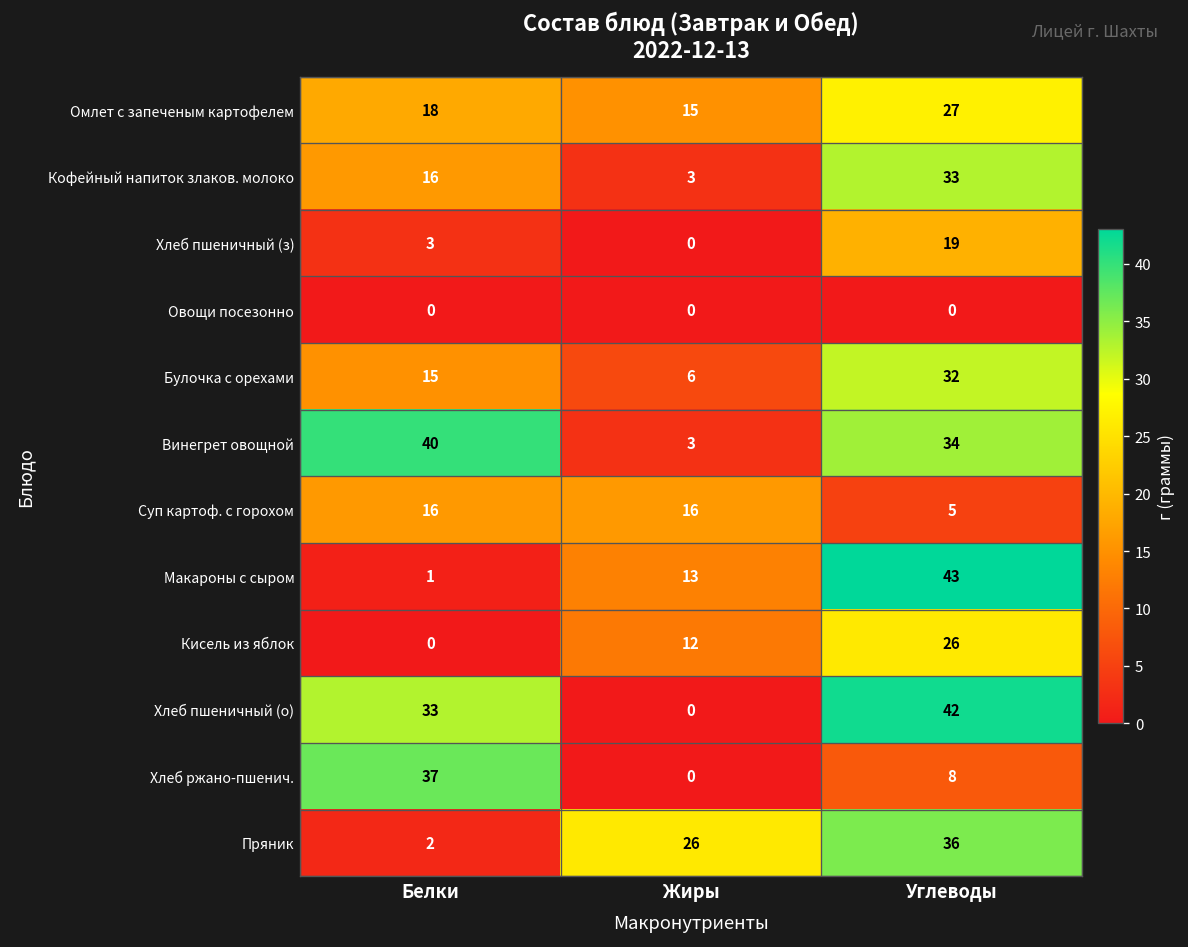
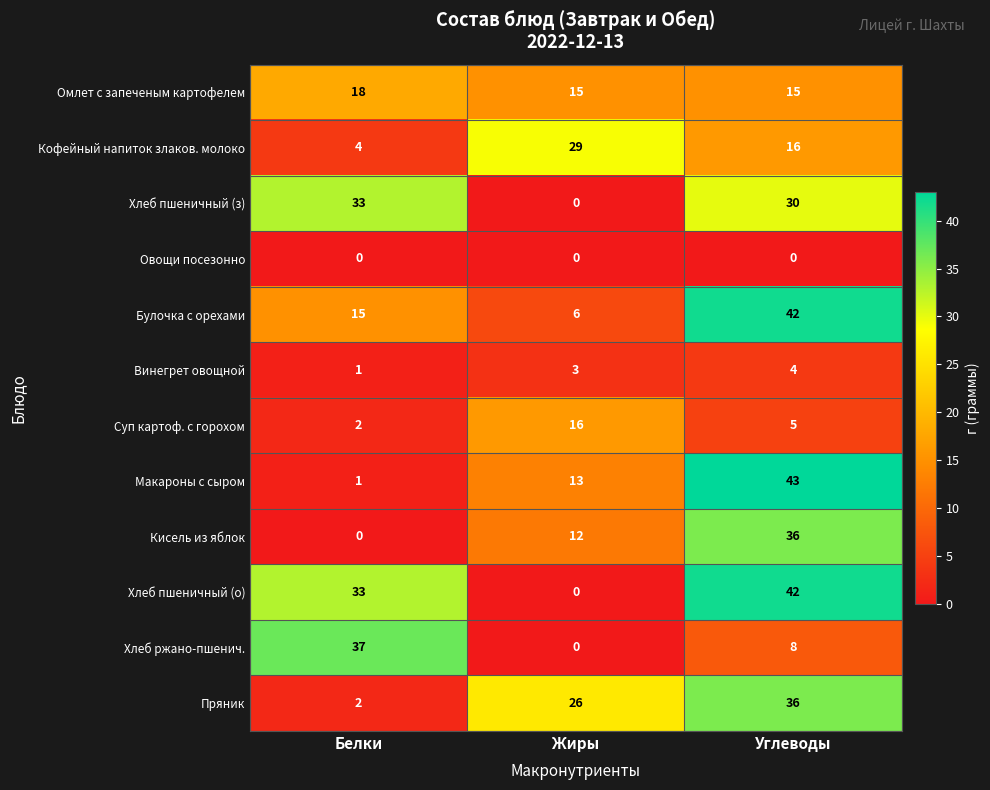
Омлет с запеченым картофелем, Углеводы: 27 -> 15
Кофейный напиток злаков. молоко, Белки: 16 -> 4
Кофейный напиток злаков. молоко, Жиры: 3 -> 29
Кофейный напиток злаков. молоко, Углеводы: 33 -> 16
Хлеб пшеничный (з), Белки: 3 -> 33
Хлеб пшеничный (з), Углеводы: 19 -> 30
Булочка с орехами, Углеводы: 32 -> 42
Винегрет овощной, Белки: 40 -> 1
Винегрет овощной, Углеводы: 34 -> 4
Суп картоф. с горохом, Белки: 16 -> 2
Кисель из яблок, Углеводы: 26 -> 36
